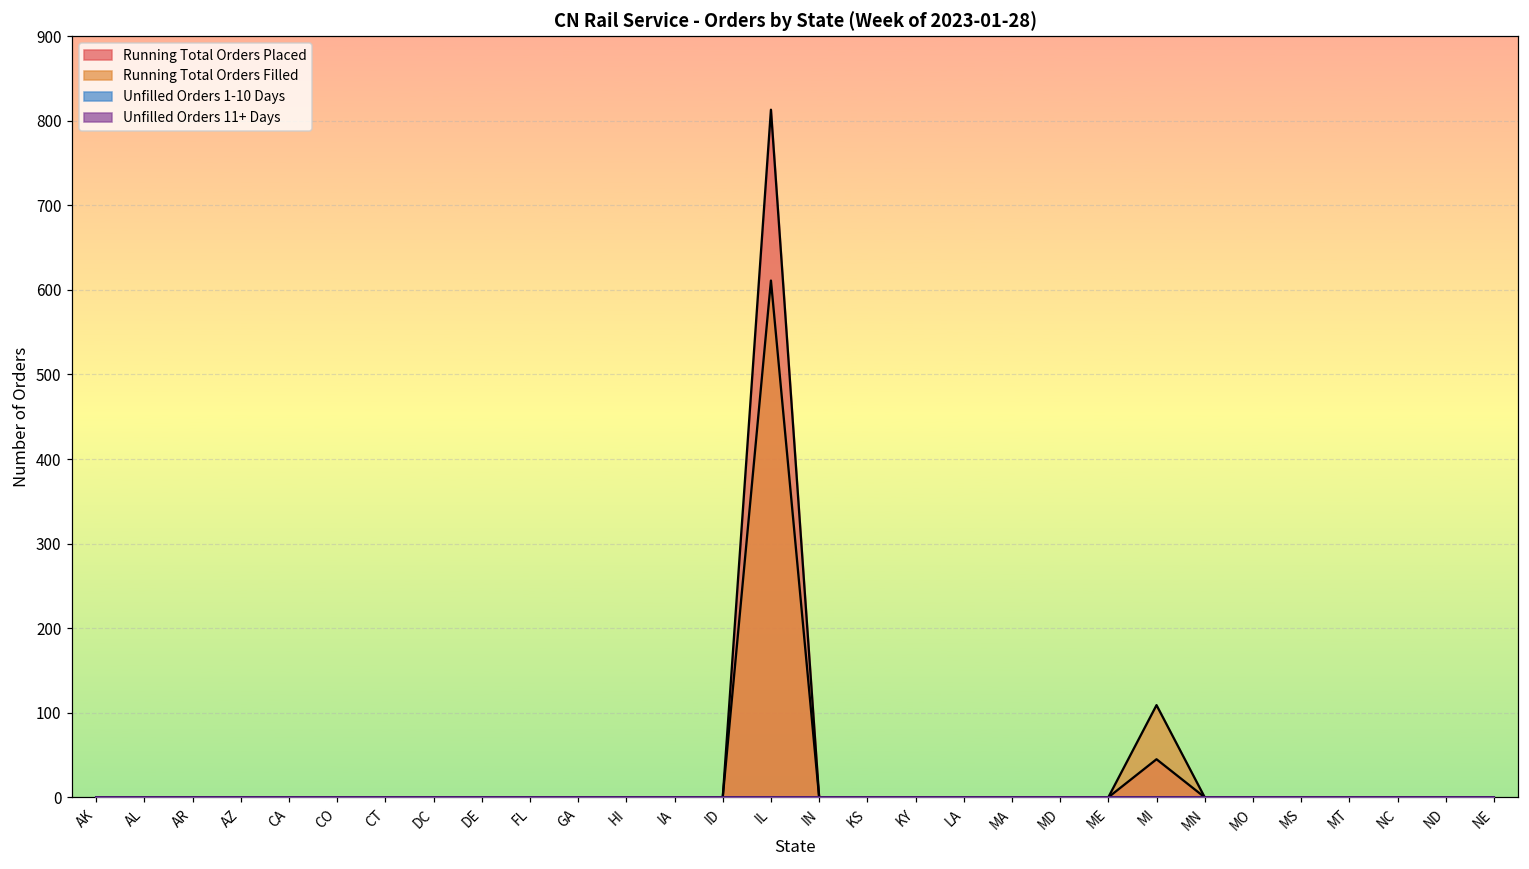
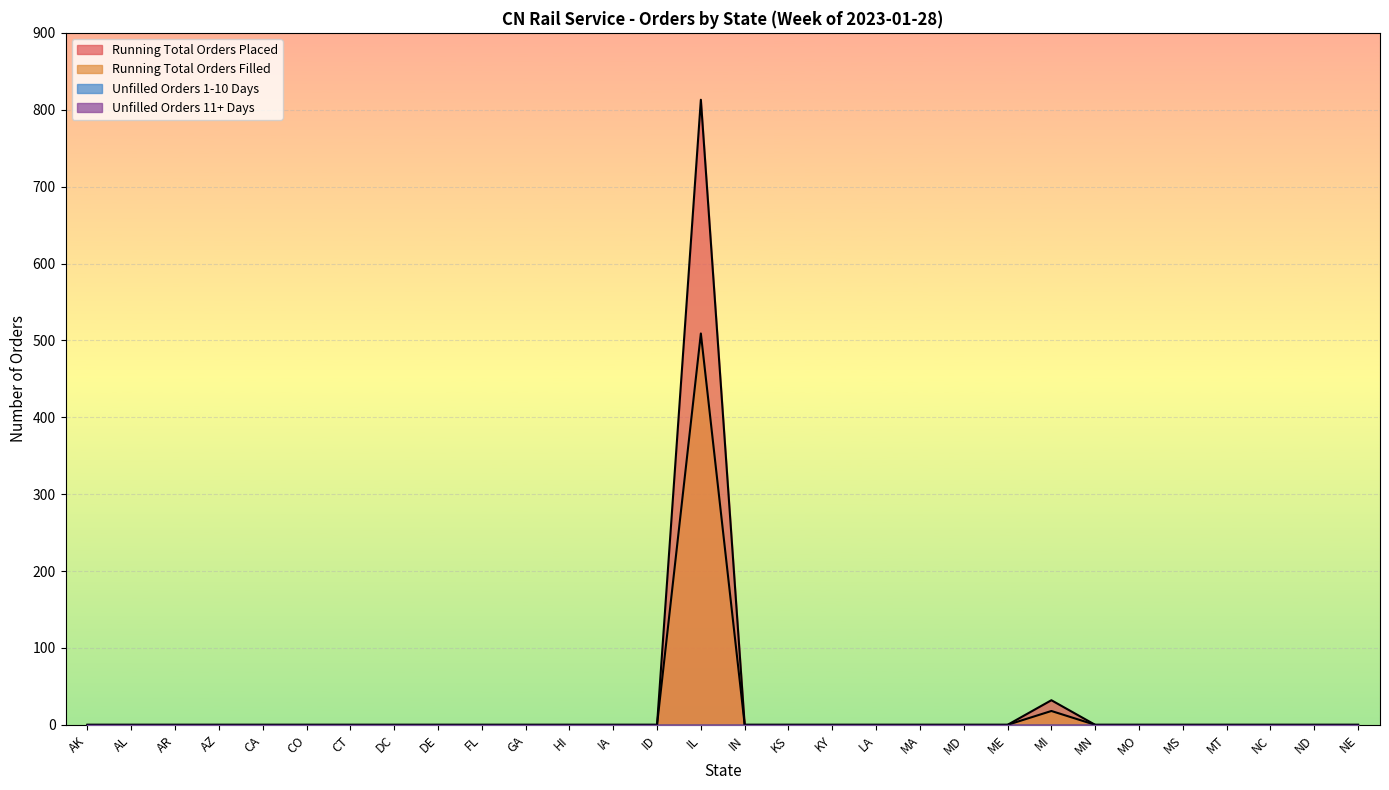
Running Total Orders Filled, IL: 610 -> 510
Running Total Orders Placed, MI: 50 -> 30
Running Total Orders Filled, MI: 110 -> 20
